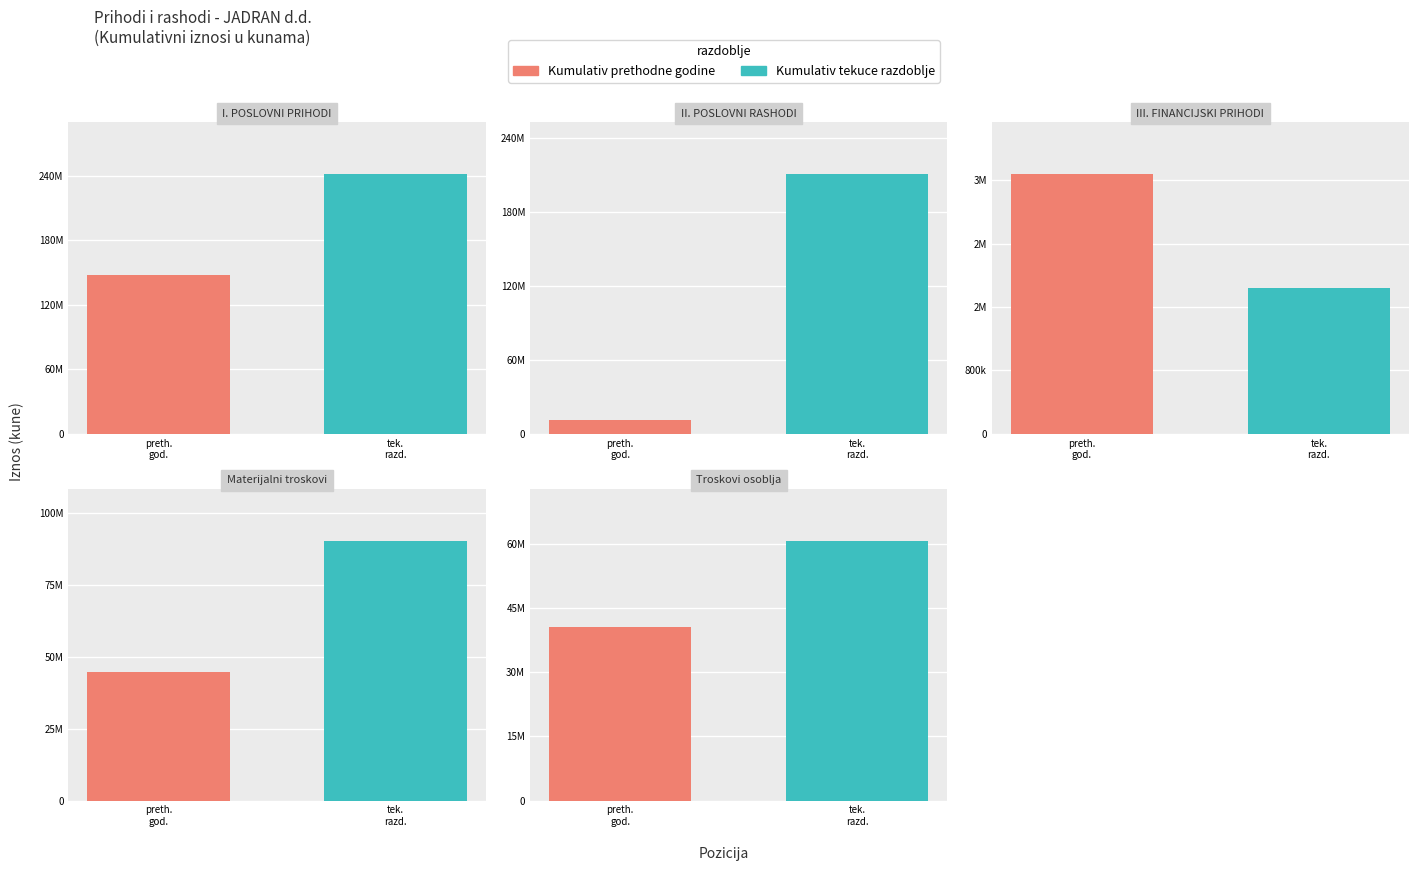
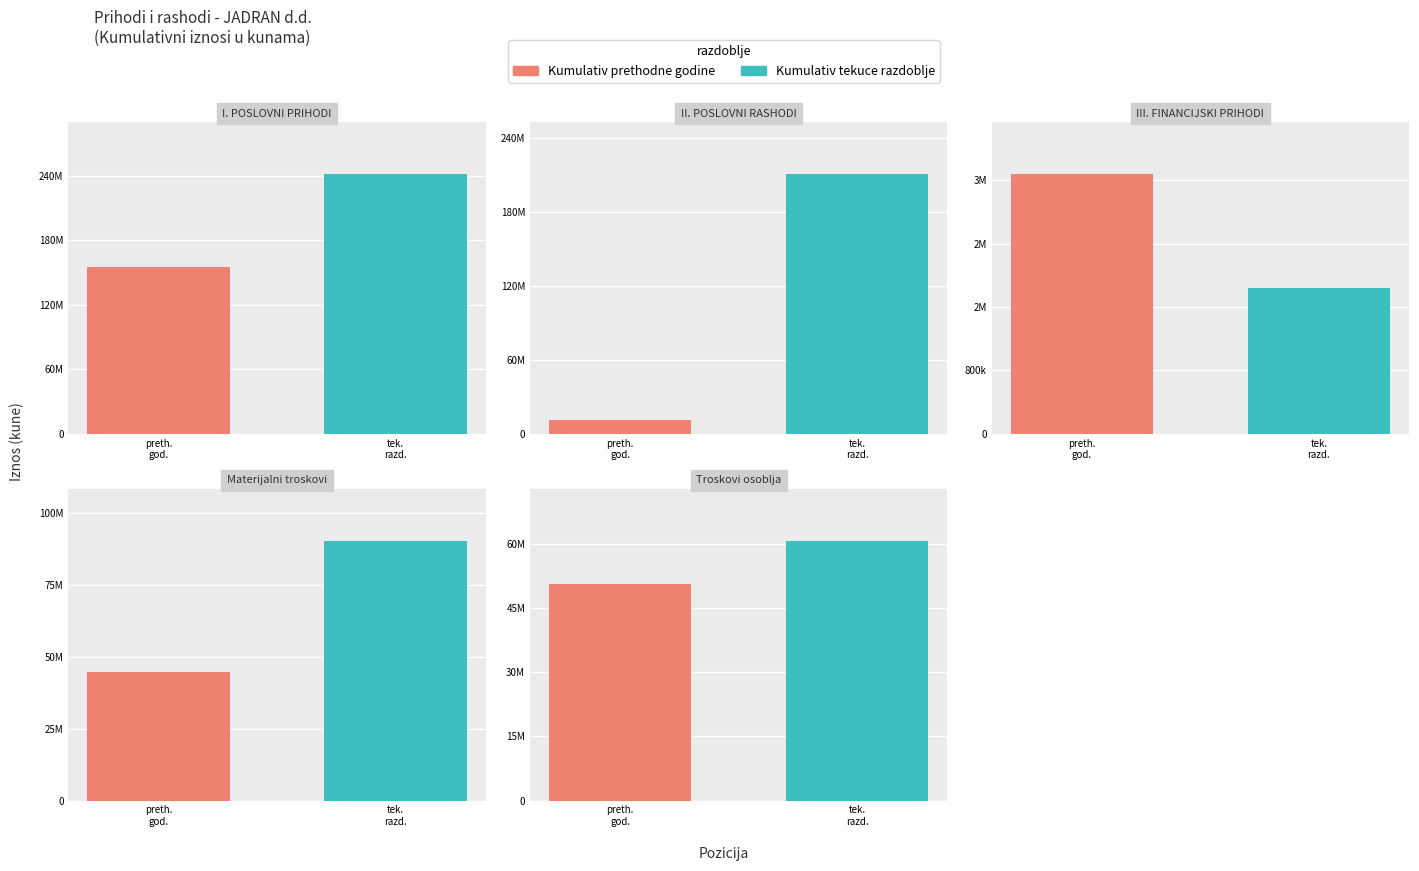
I. POSLOVNI PRIHODI, preth. god.: 148000000 -> 155000000
Troskovi osoblja, preth. god.: 40000000 -> 51000000
